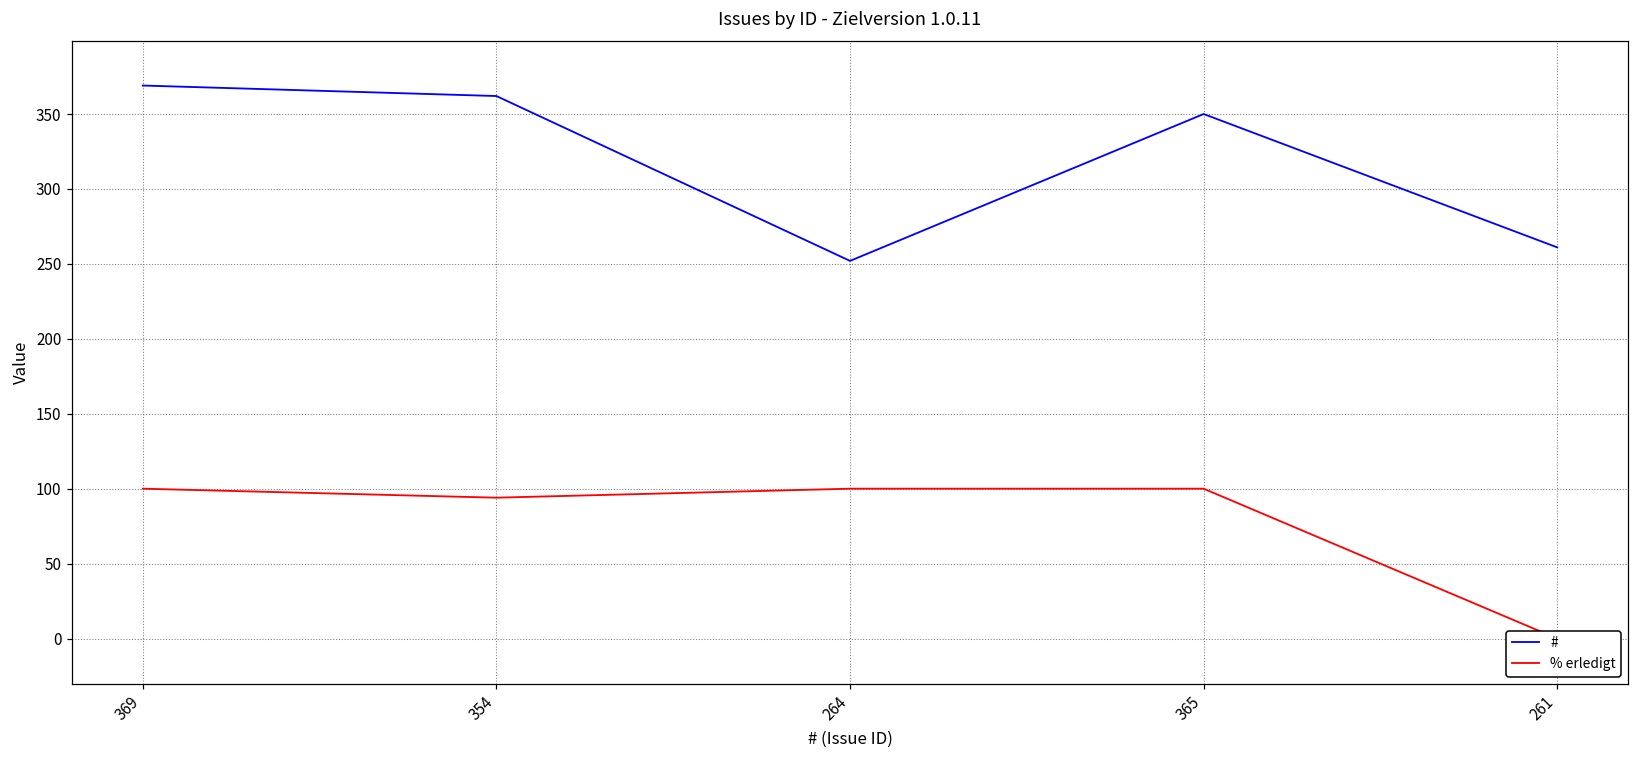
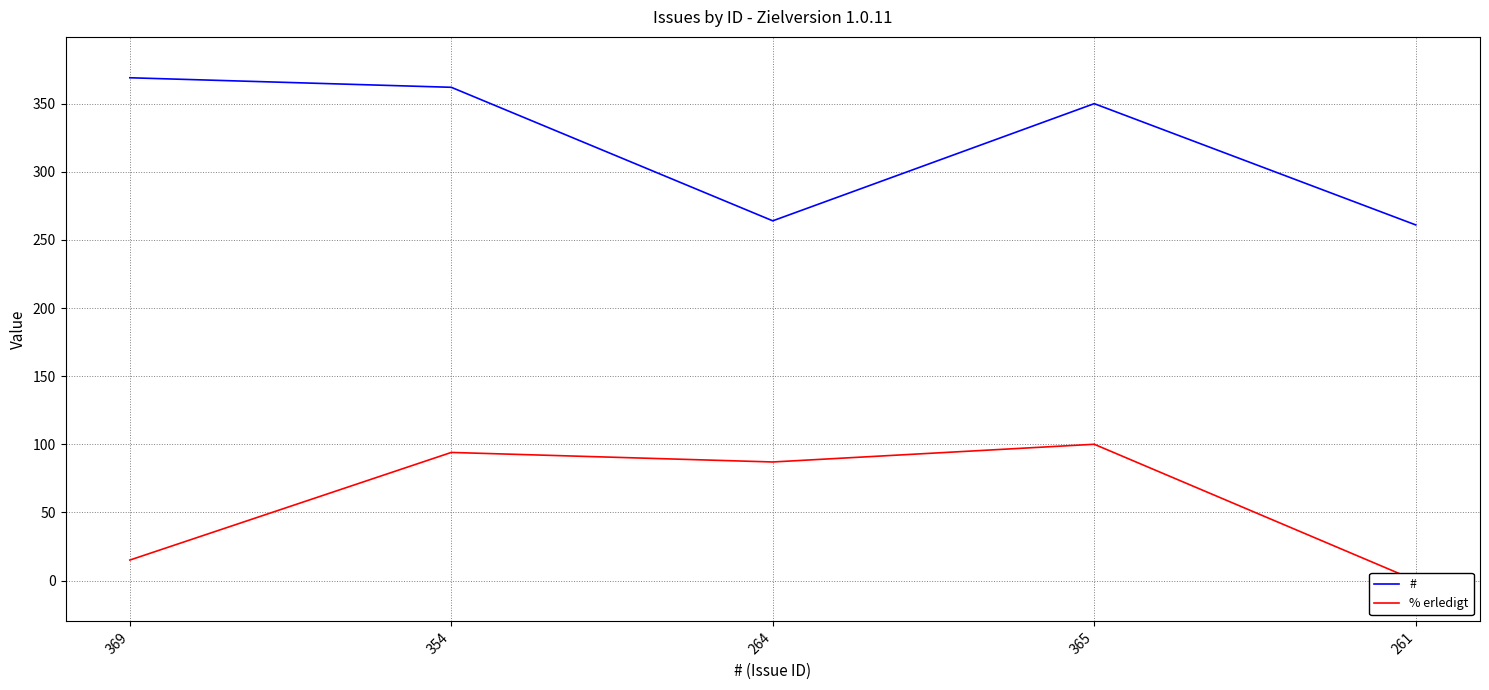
% erledigt, 369: 100 -> 15
#, 264: 252 -> 264
% erledigt, 264: 100 -> 87
